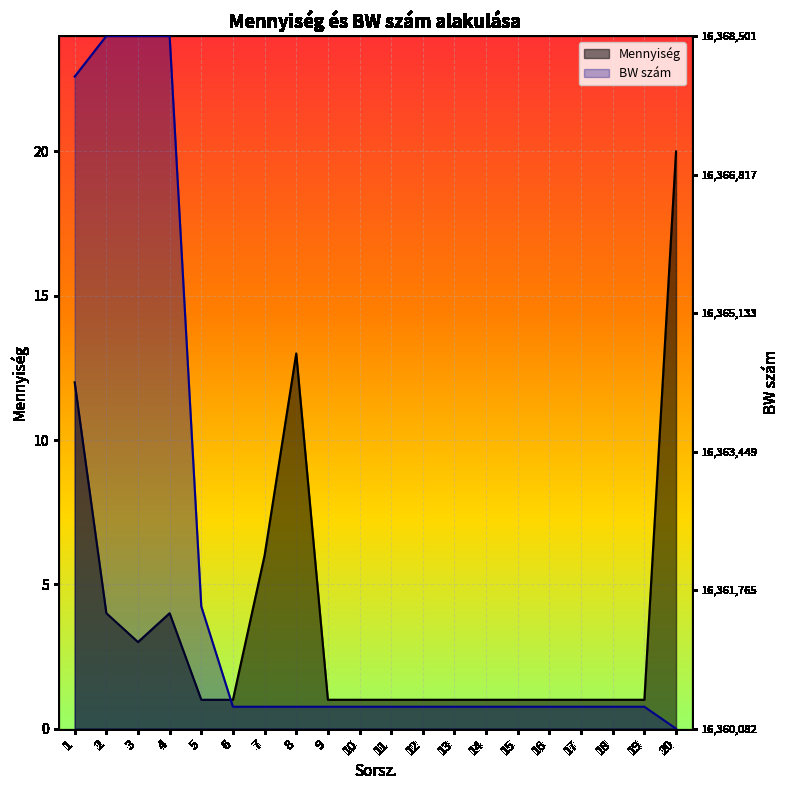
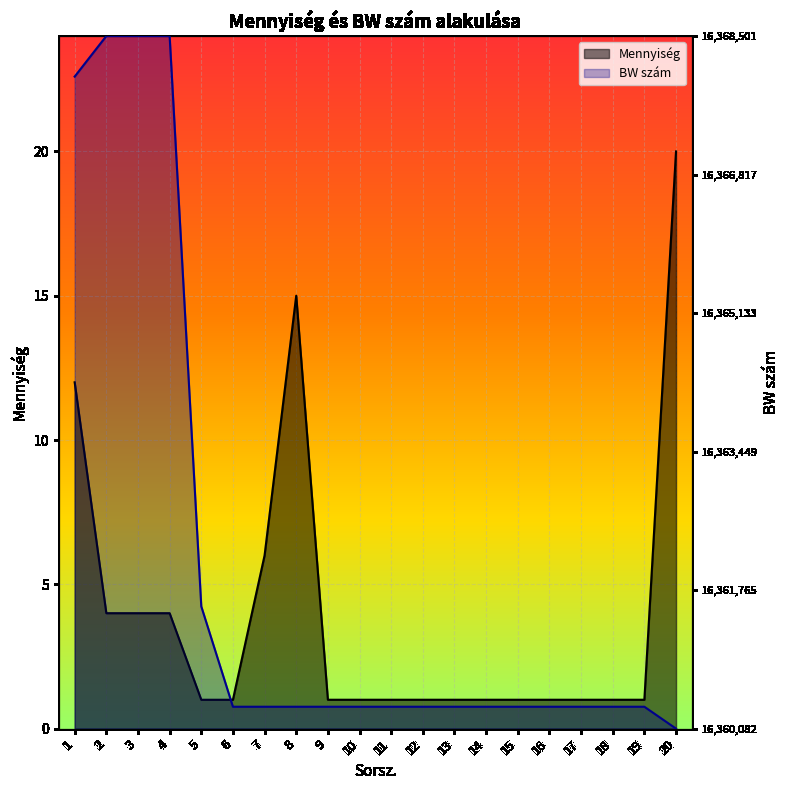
Mennyiség, 3: 3 -> 4
Mennyiség, 8: 13 -> 15
